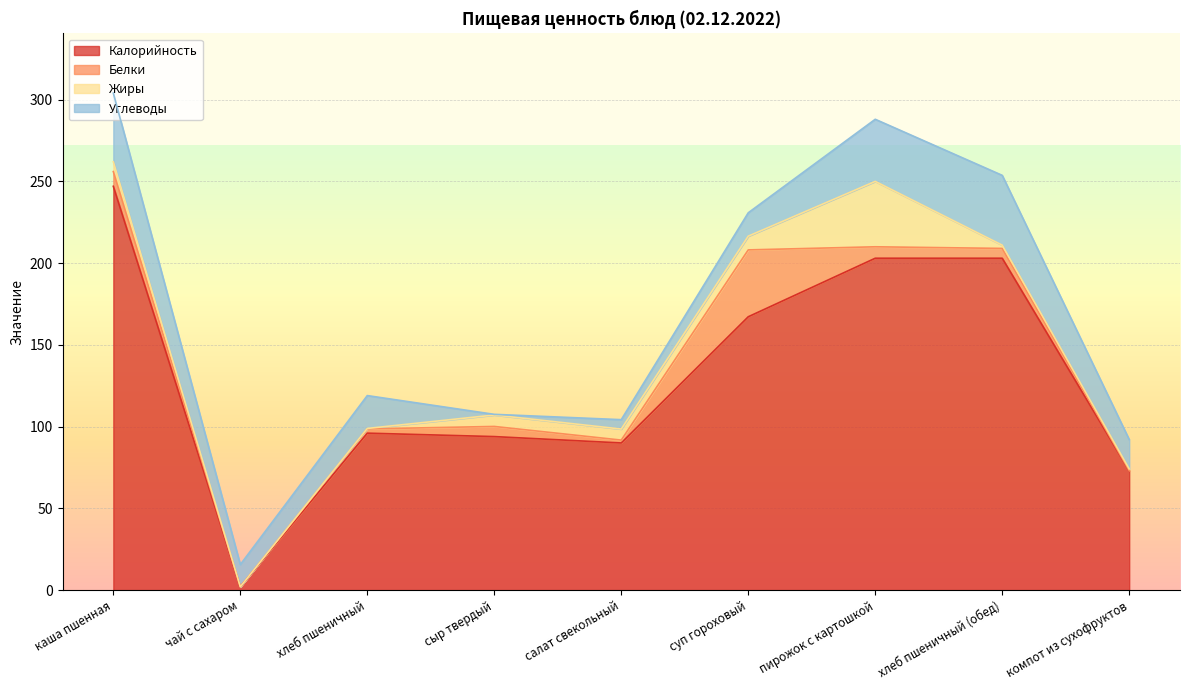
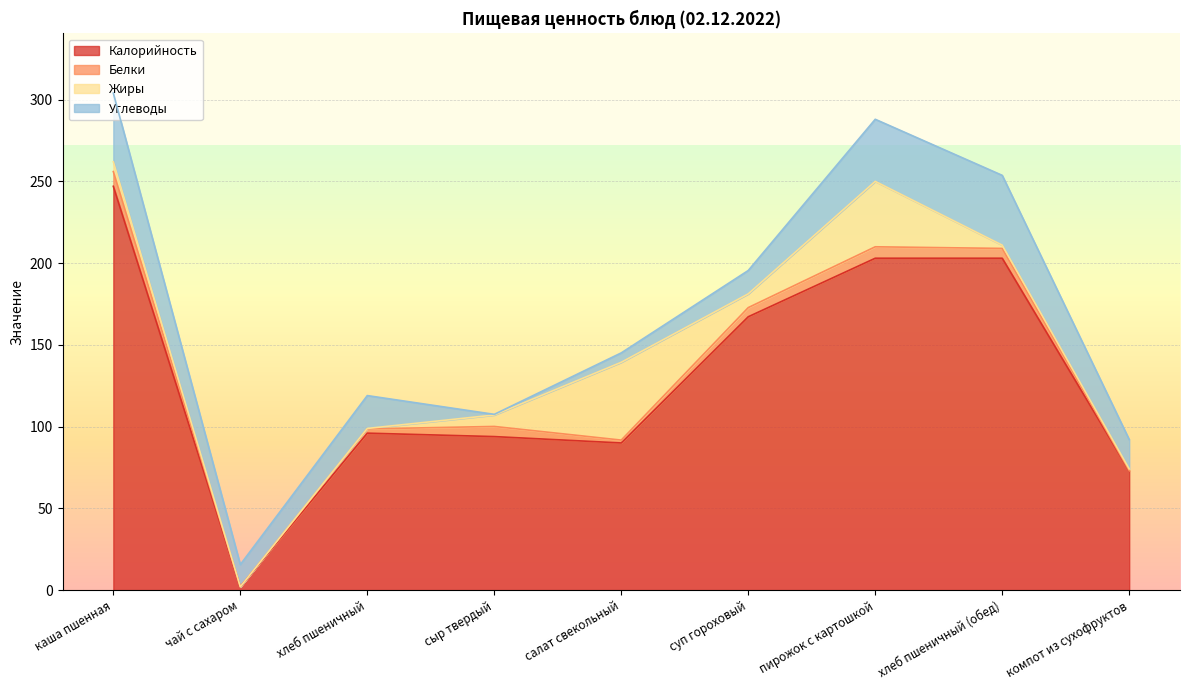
Жиры, салат свекольный: 7 -> 48
Белки, суп гороховый: 41 -> 6
